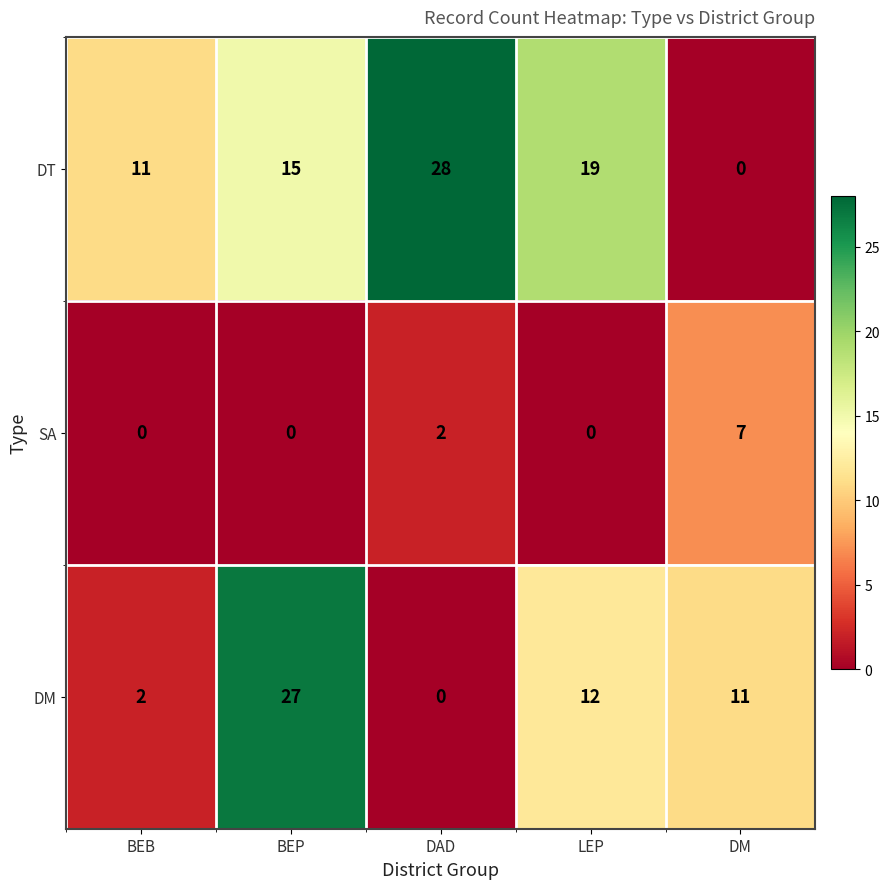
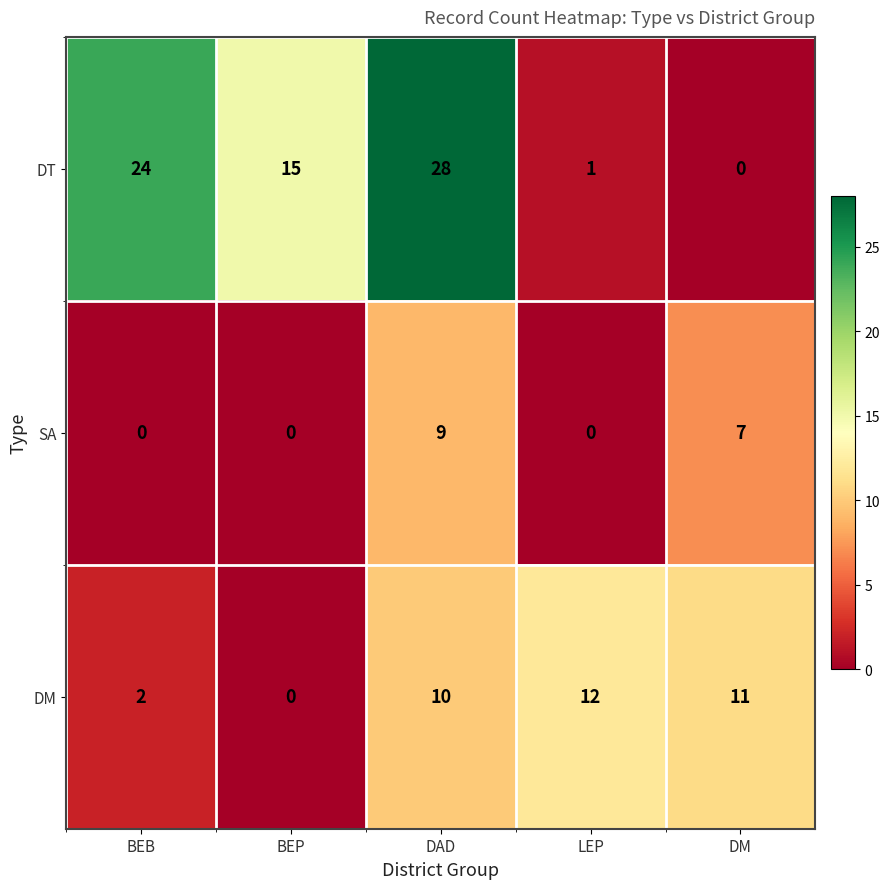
DT, BEB: 11 -> 24
DT, LEP: 19 -> 1
SA, DAD: 2 -> 9
DM, BEP: 27 -> 0
DM, DAD: 0 -> 10
